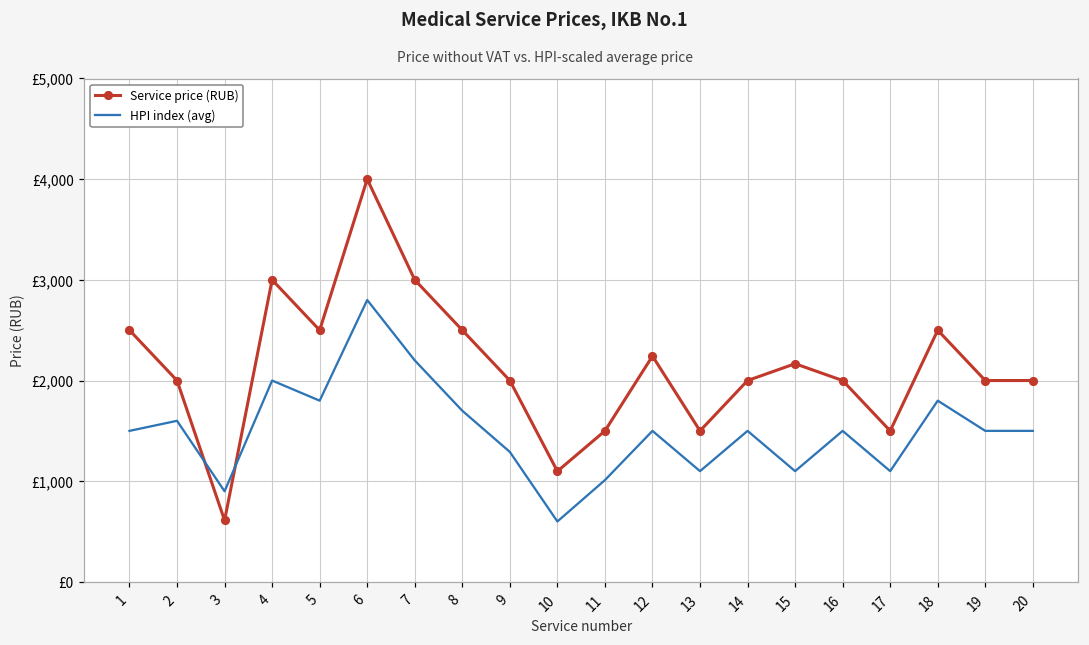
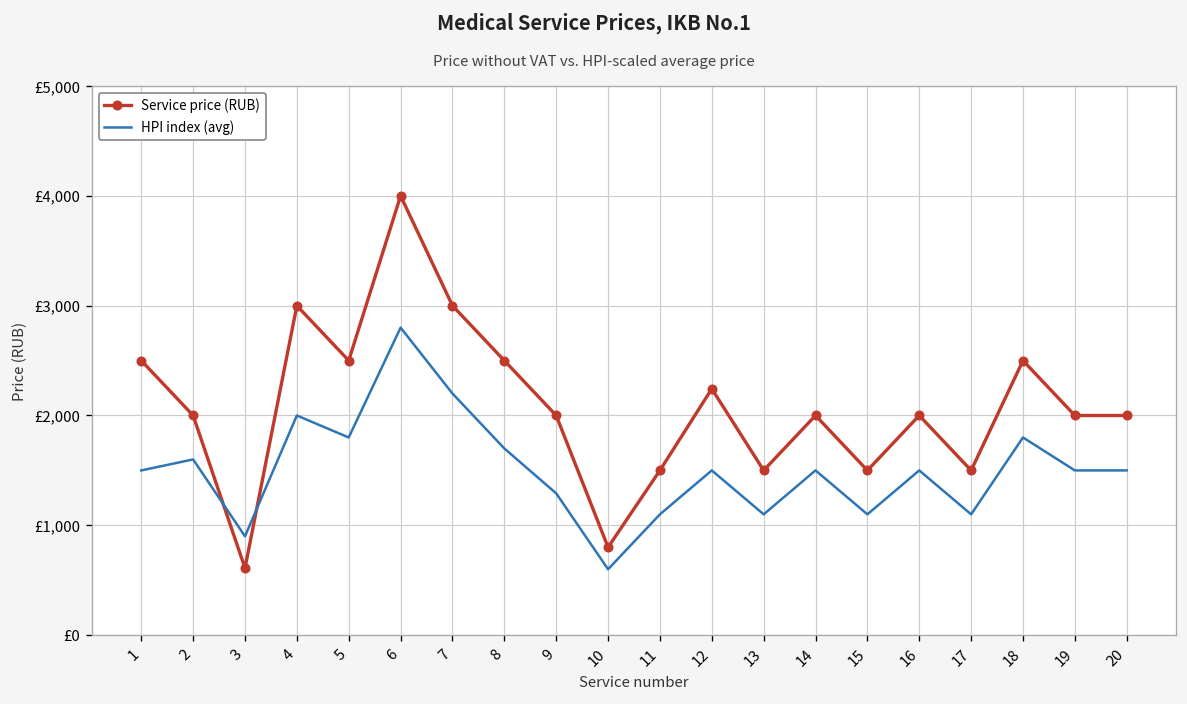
Service price (RUB), 10: £1,100 -> £800
HPI index (avg), 11: £1,000 -> £1,100
Service price (RUB), 15: £2,200 -> £1,500
